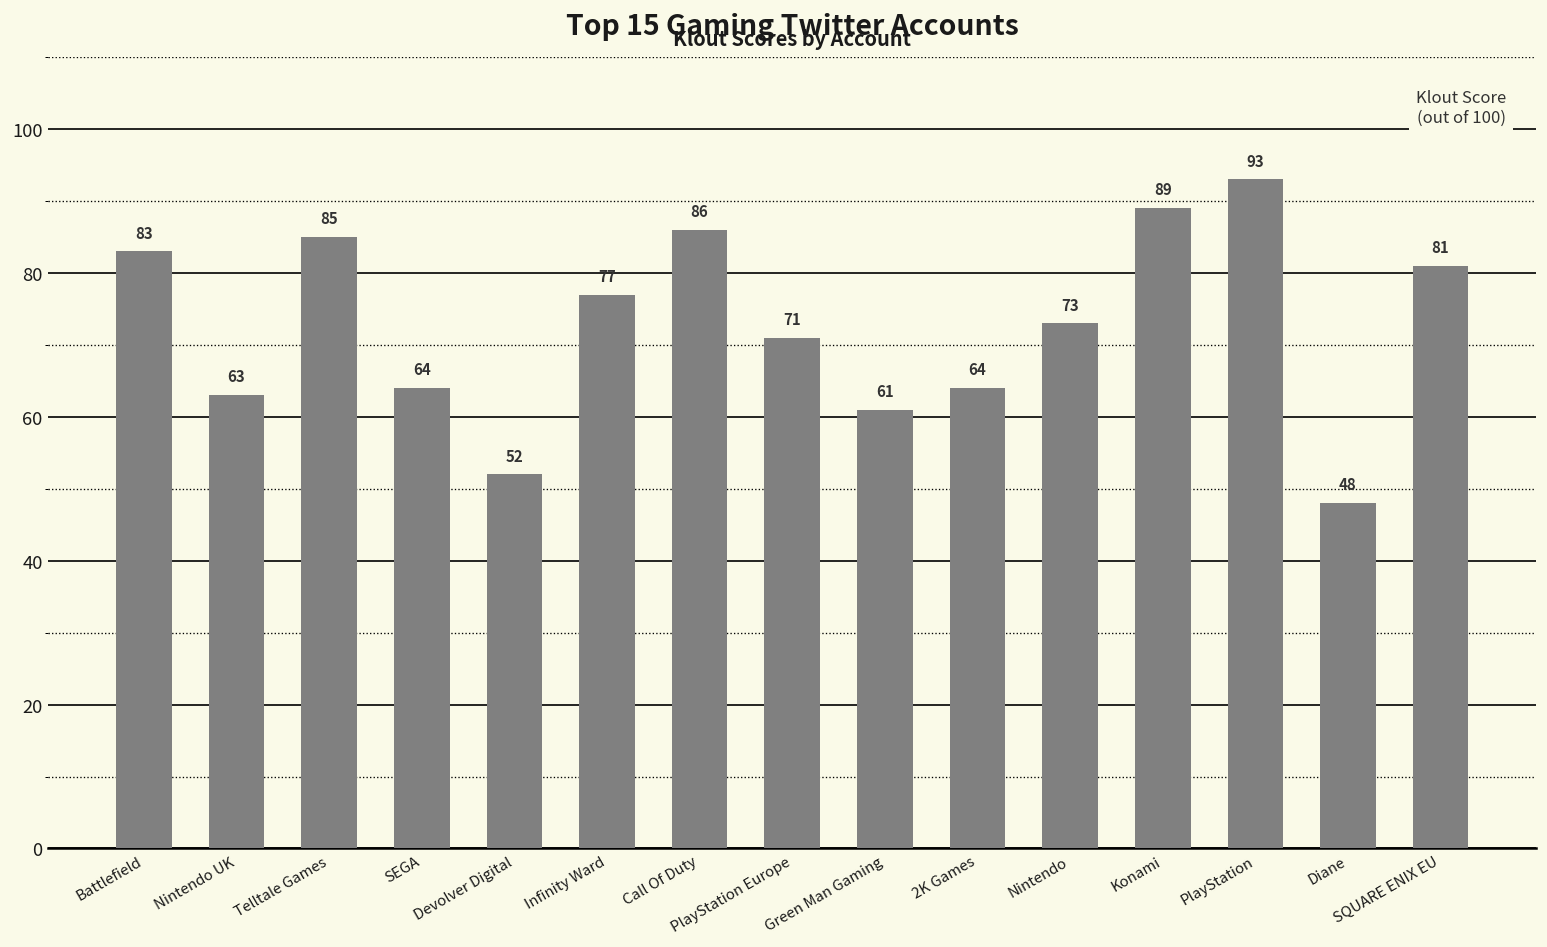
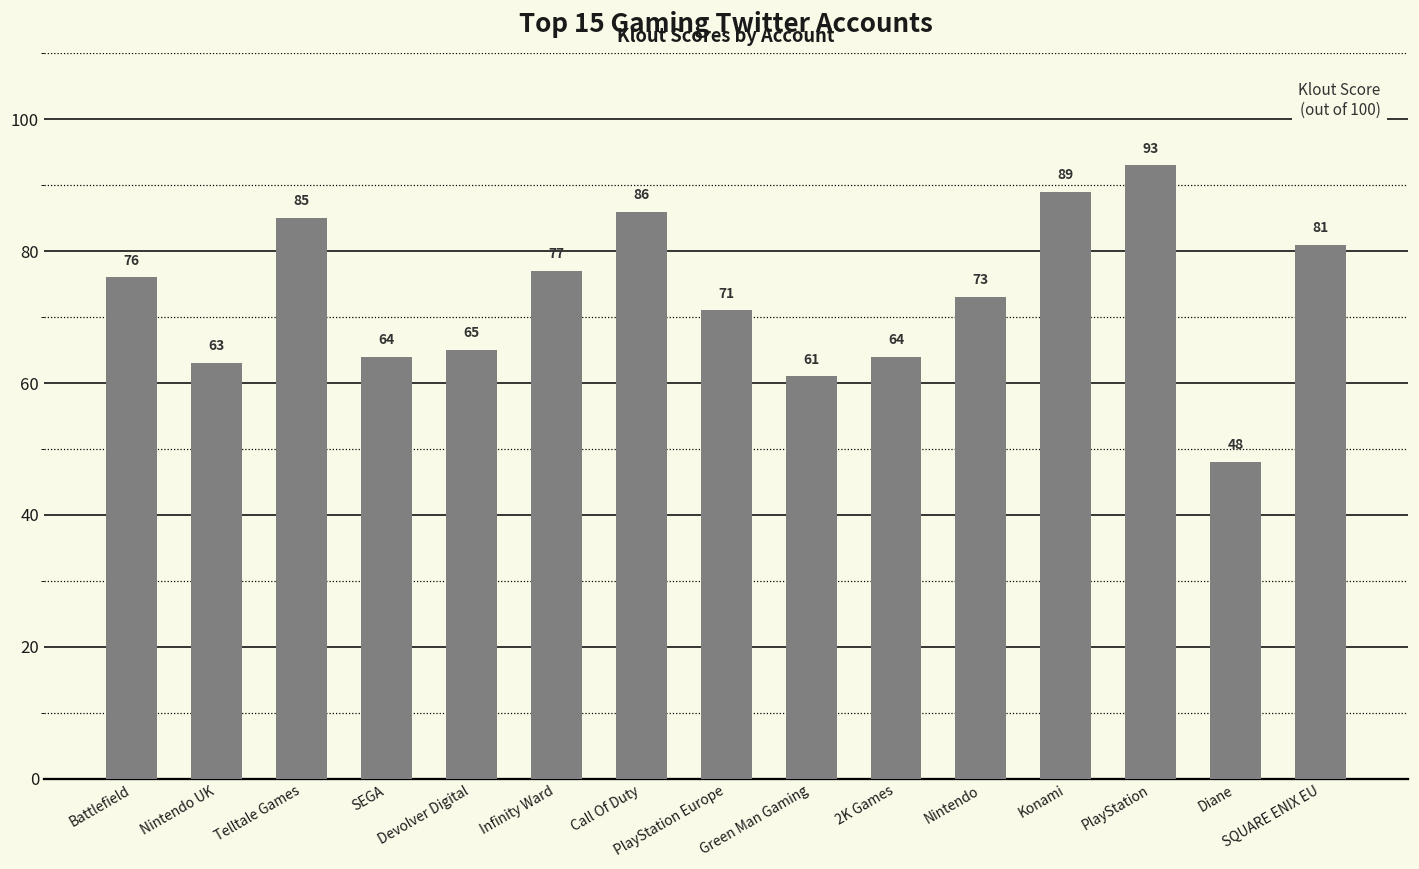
Battlefield: 83 -> 76
Devolver Digital: 52 -> 65
